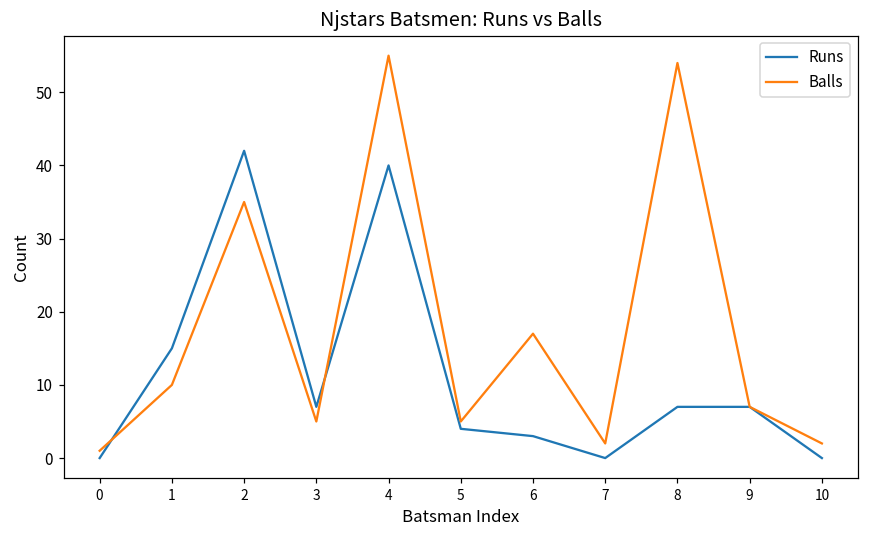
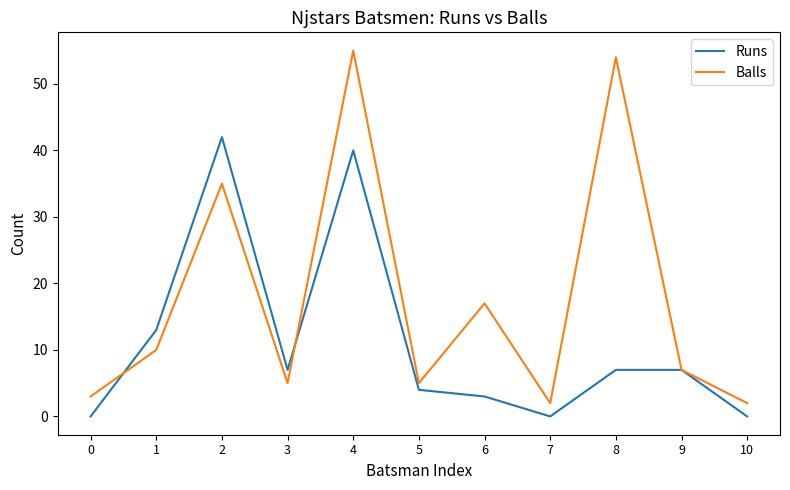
Balls, 0: 1 -> 3
Runs, 1: 15 -> 13
